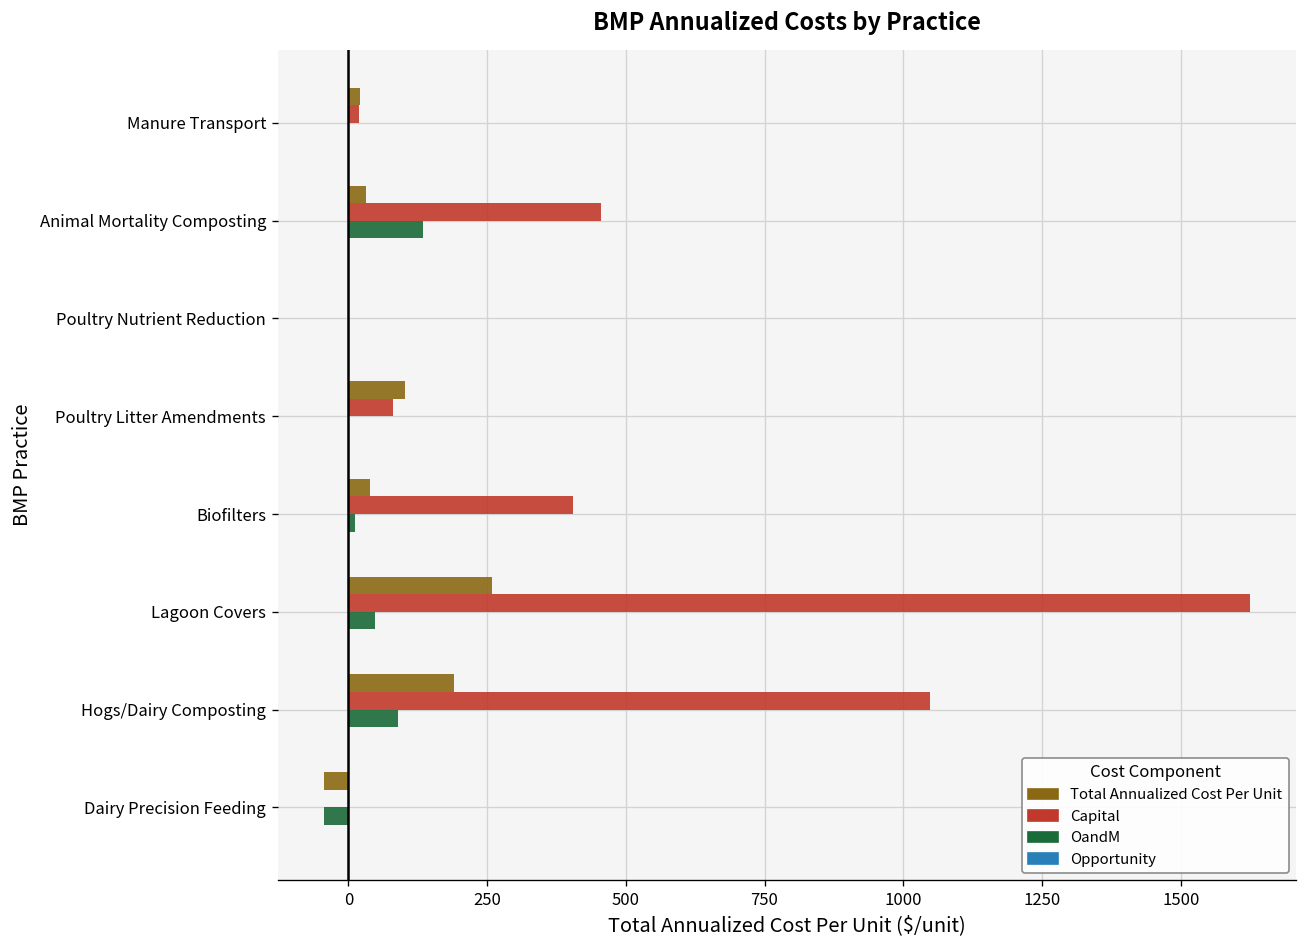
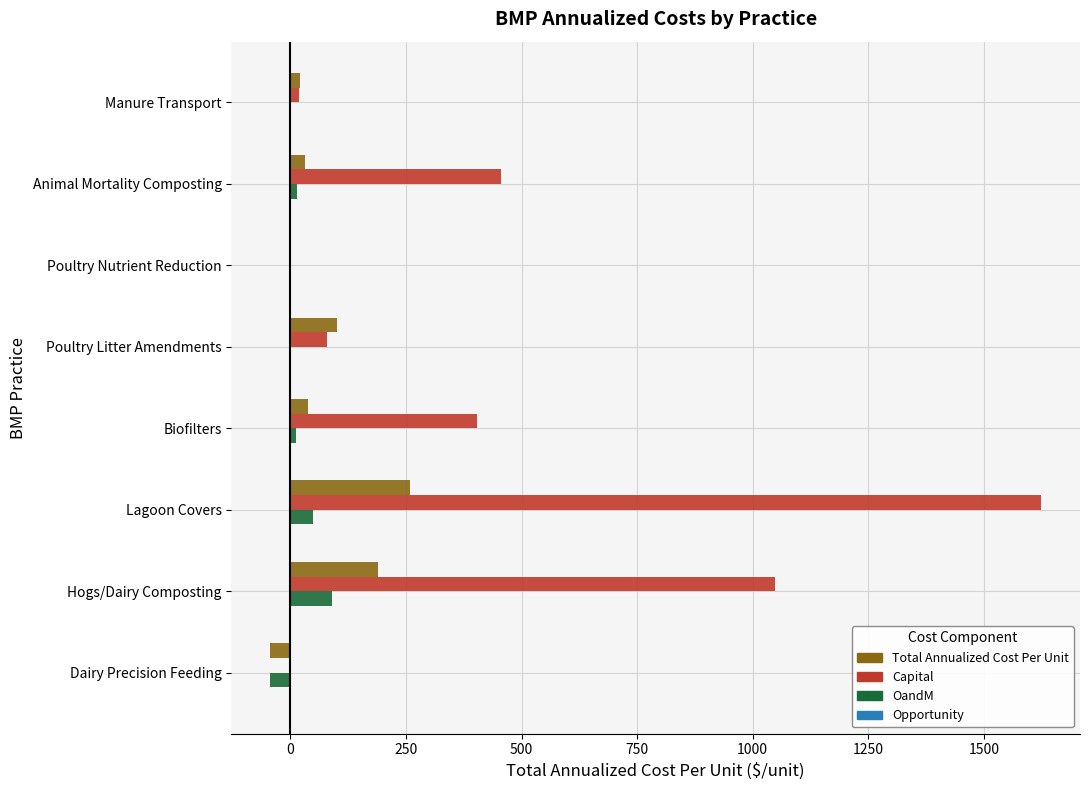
OandM, Animal Mortality Composting: 130 -> 20
